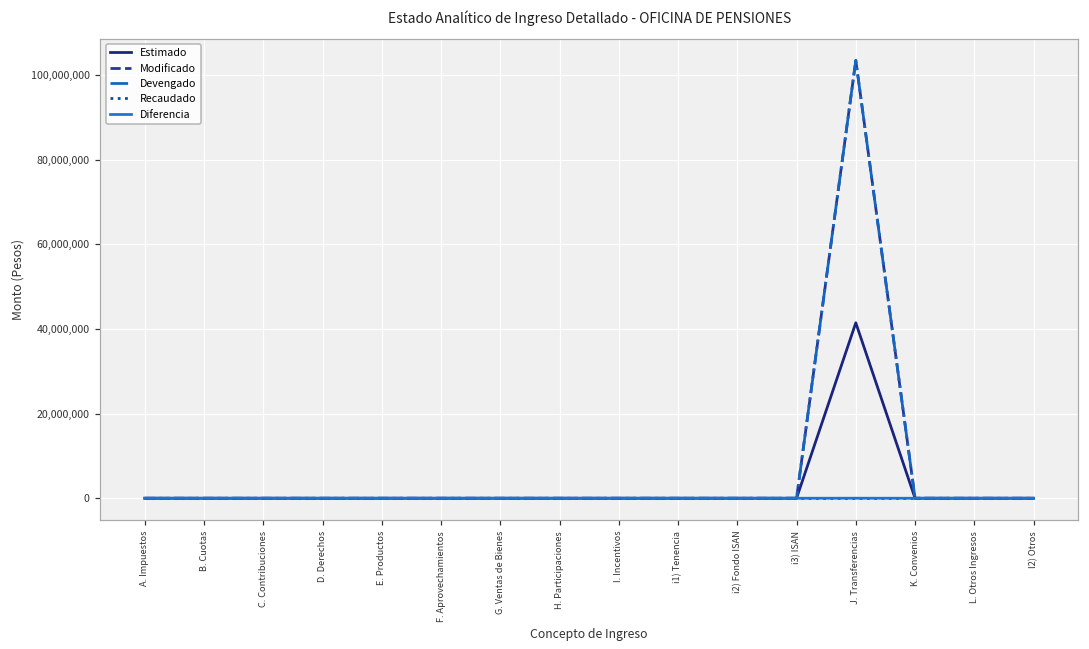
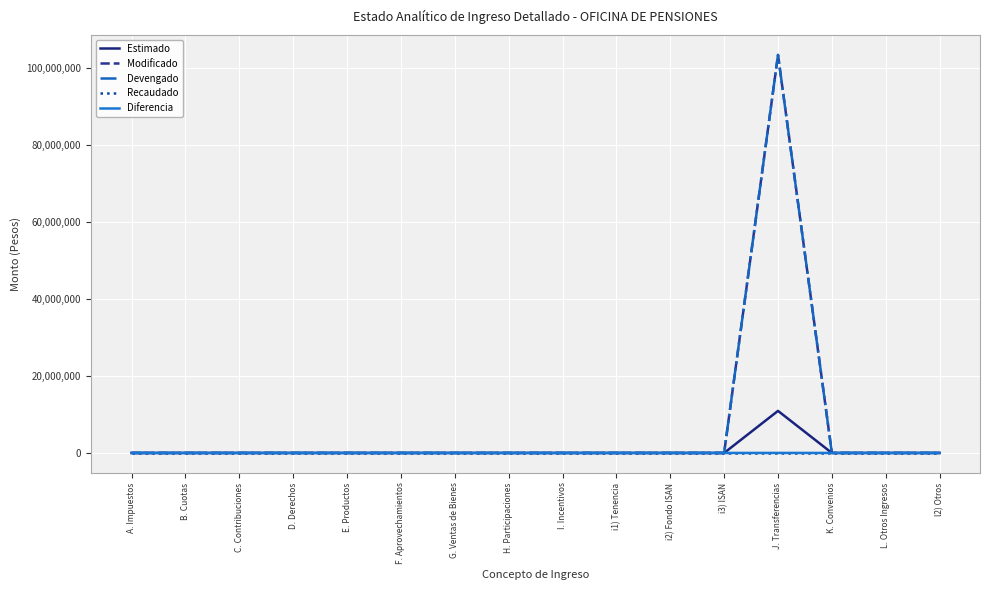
Estimado, J. Transferencias: 41,000,000 -> 11,000,000
